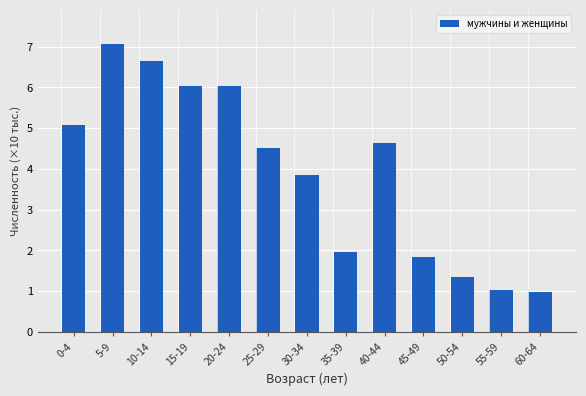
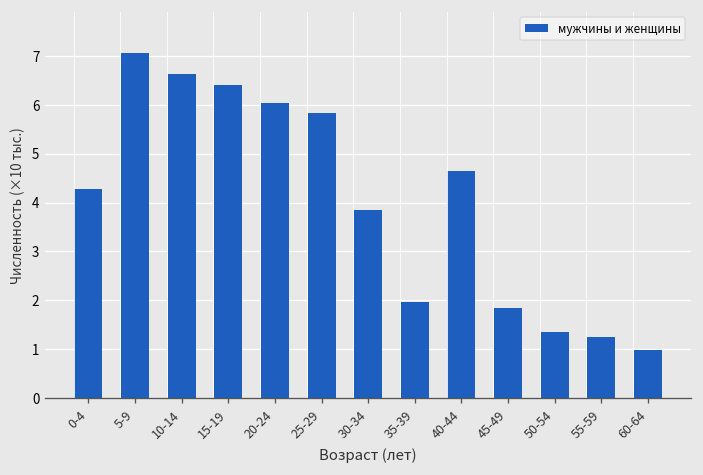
0-4: 5.1 -> 4.3
15-19: 6.0 -> 6.4
25-29: 4.5 -> 5.8
55-59: 1.0 -> 1.3
